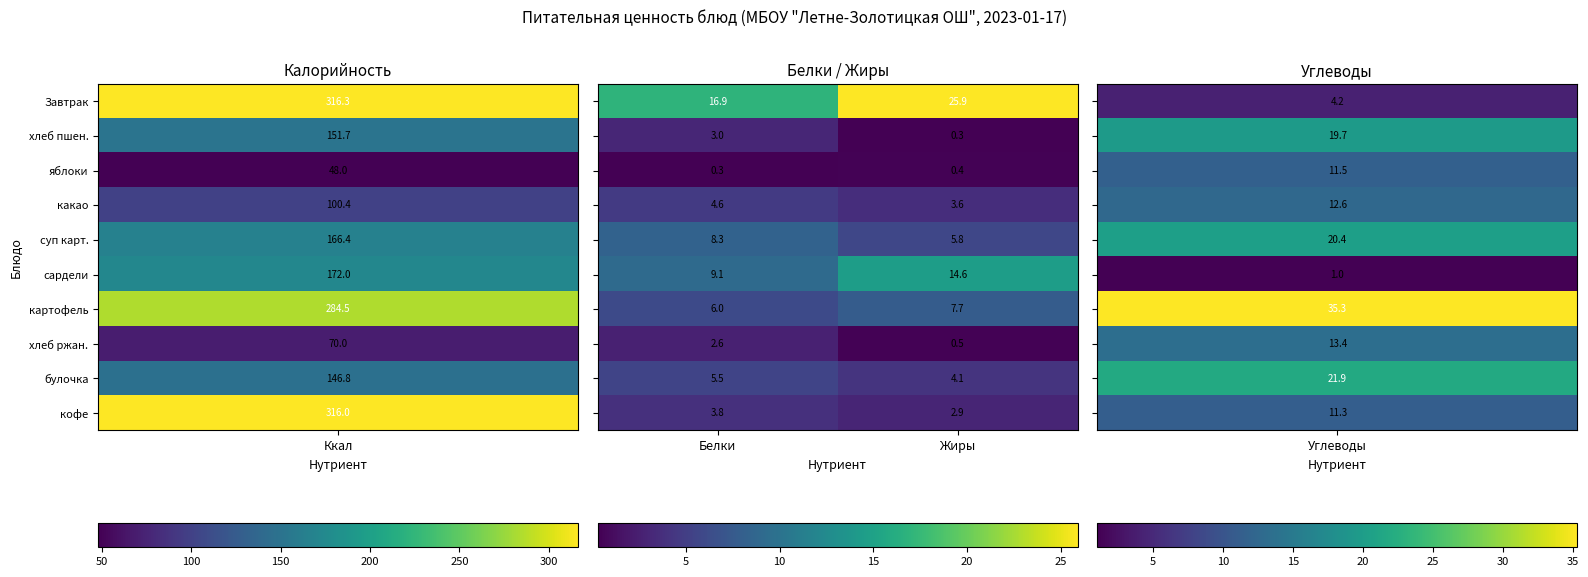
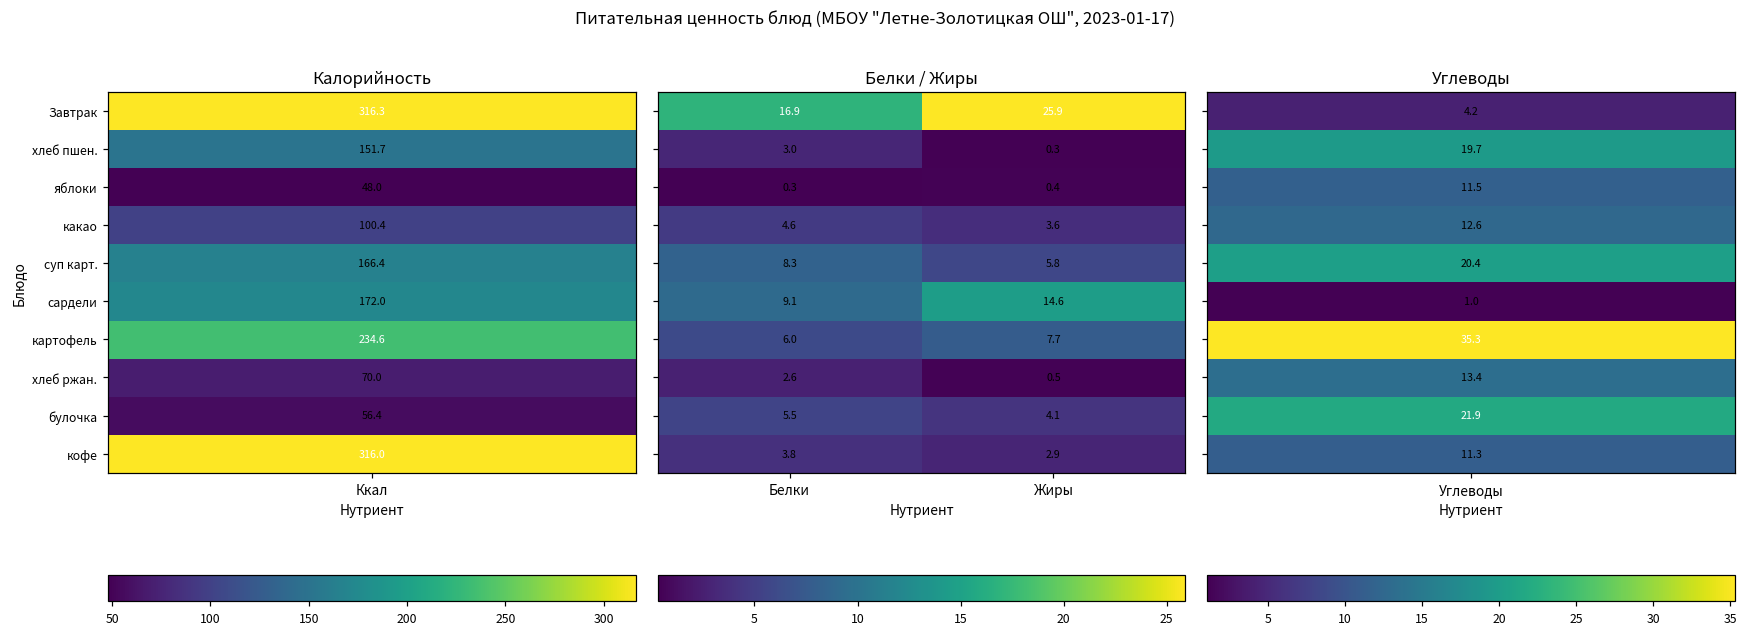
Калорийность, картофель, Ккал: 284.5 -> 234.6
Калорийность, булочка, Ккал: 146.8 -> 56.4
